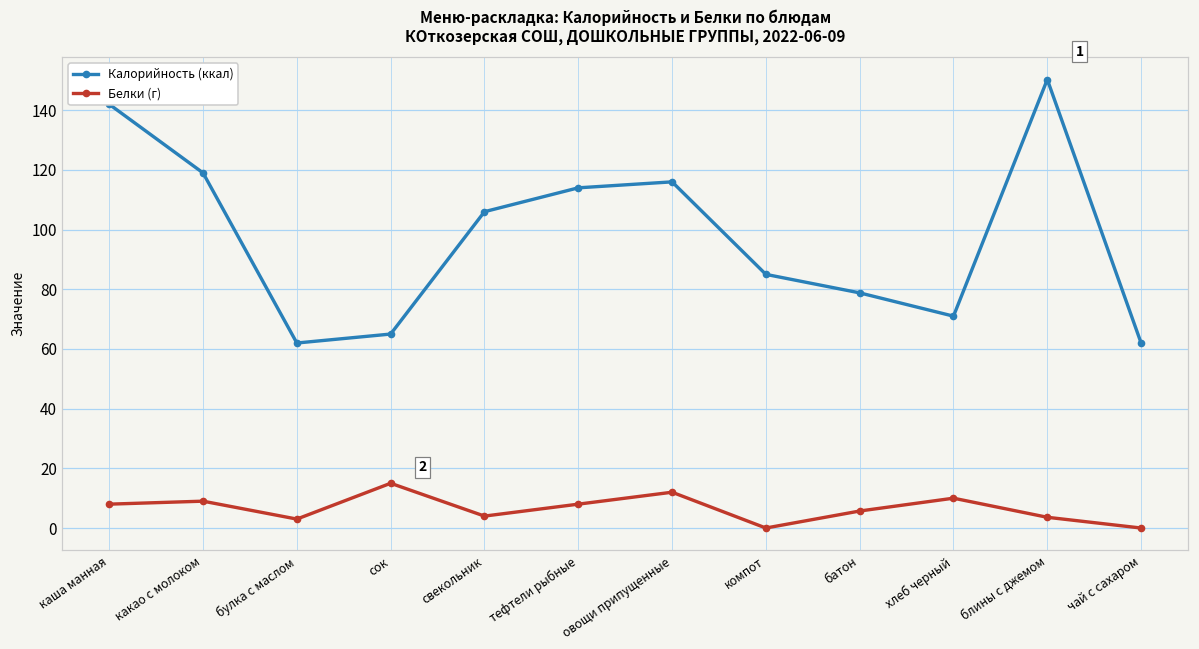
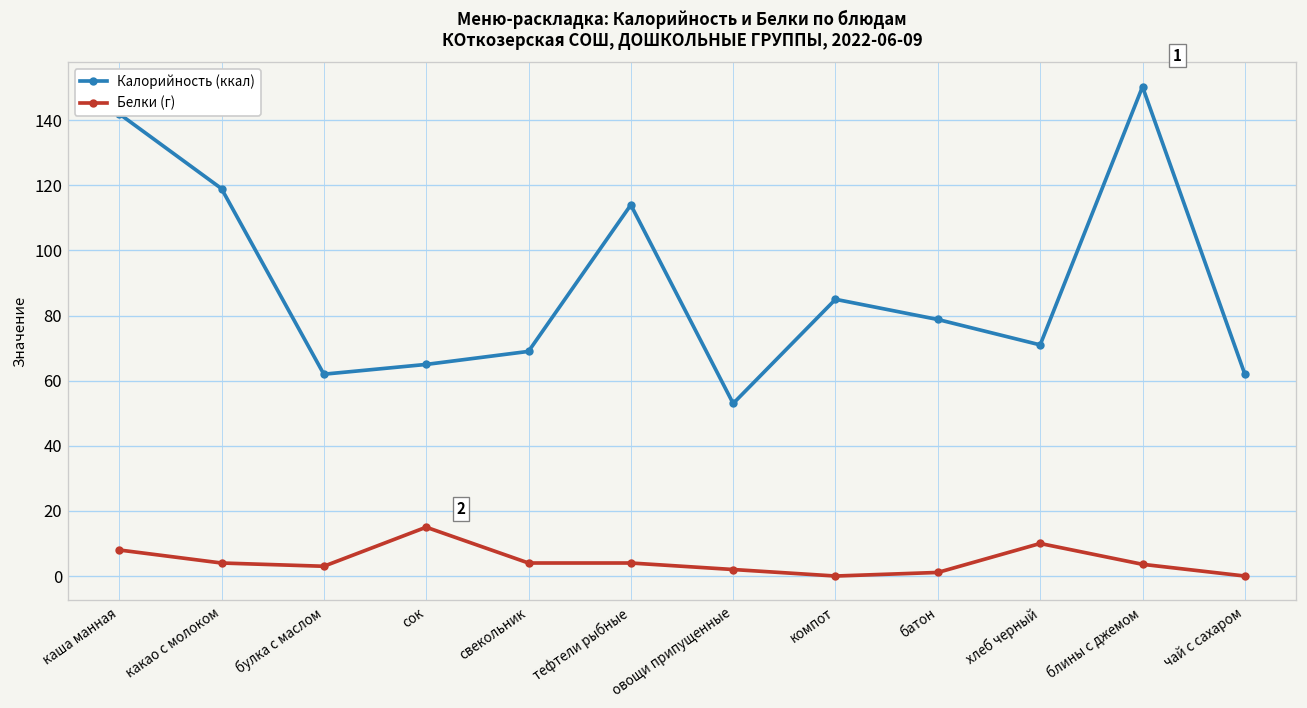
Белки (г), какао с молоком: 9 -> 4
Калорийность (ккал), свекольник: 106 -> 69
Белки (г), тефтели рыбные: 8 -> 4
Калорийность (ккал), овощи припущенные: 116 -> 53
Белки (г), овощи припущенные: 12 -> 2
Белки (г), батон: 6 -> 1
